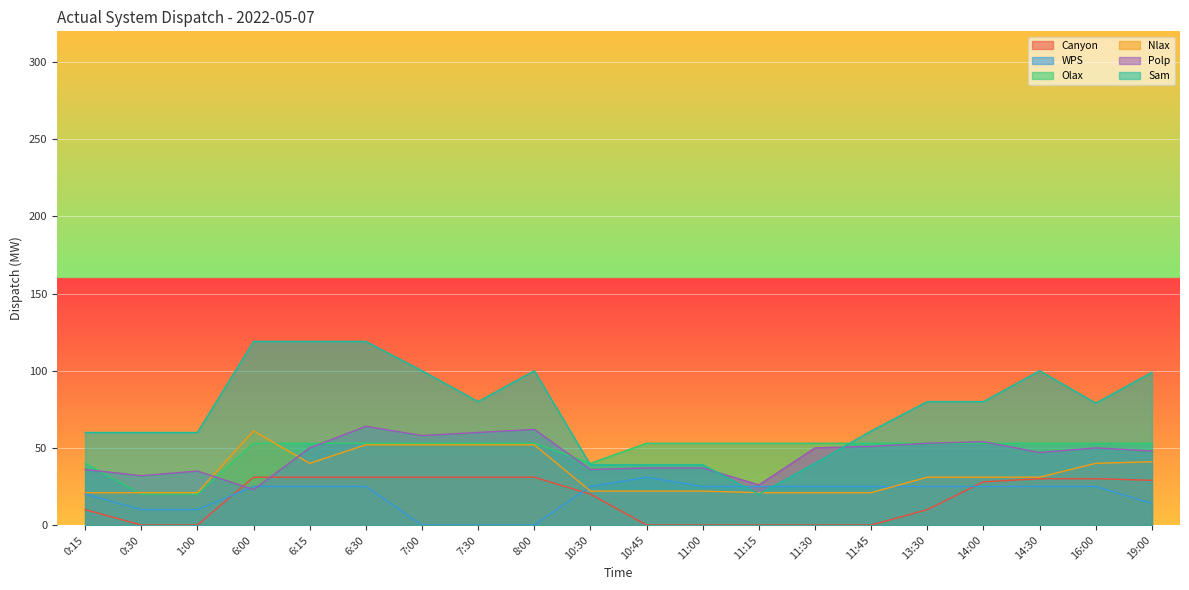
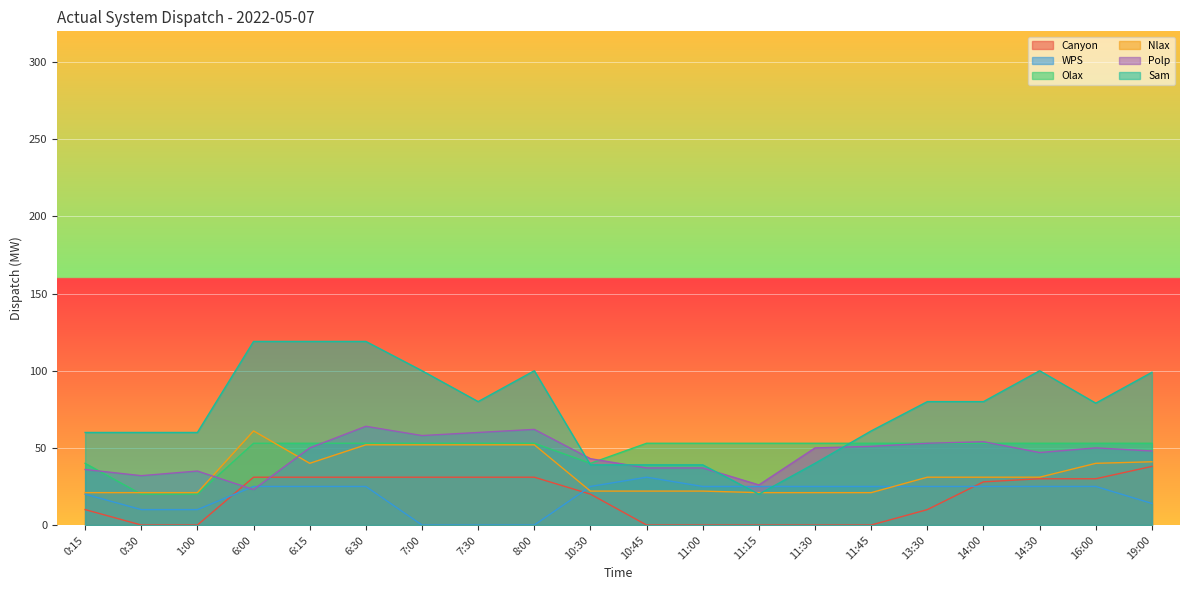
Polp, 10:30: 36 -> 43
Canyon, 19:00: 29 -> 38
